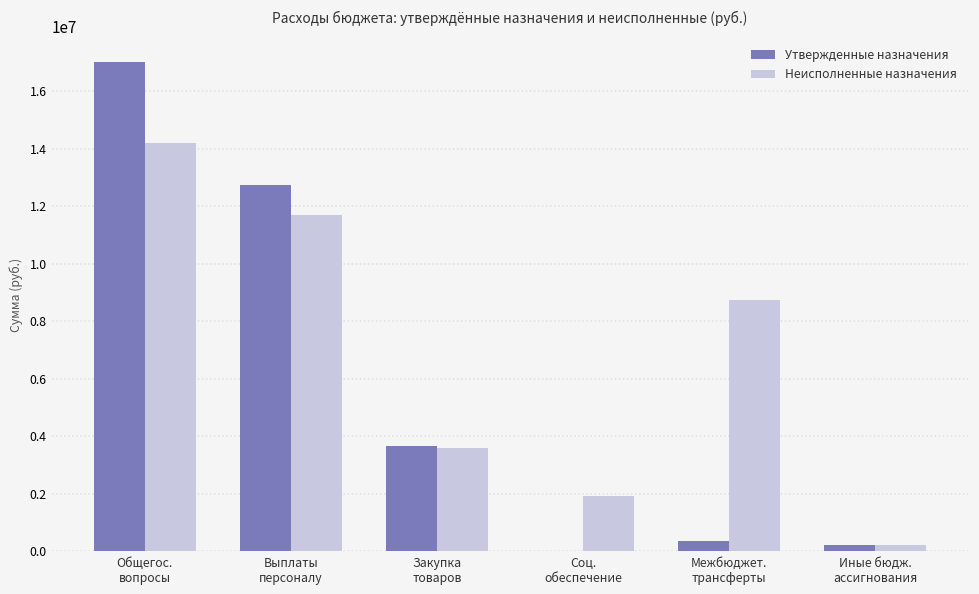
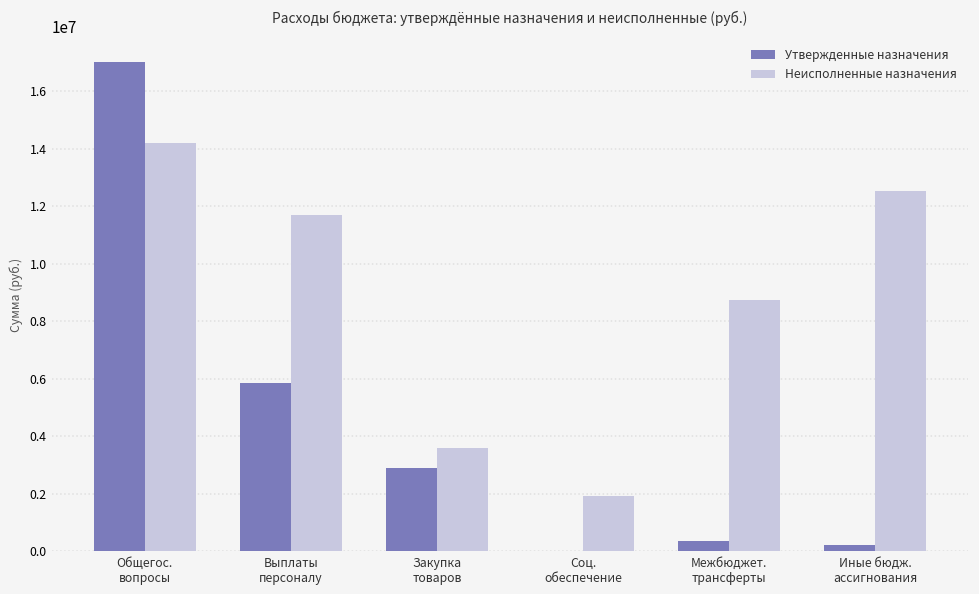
Утвержденные назначения, Выплаты персоналу: 12700000 -> 5800000
Утвержденные назначения, Закупка товаров: 3700000 -> 2900000
Неисполненные назначения, Иные бюдж. ассигнования: 200000 -> 12500000
